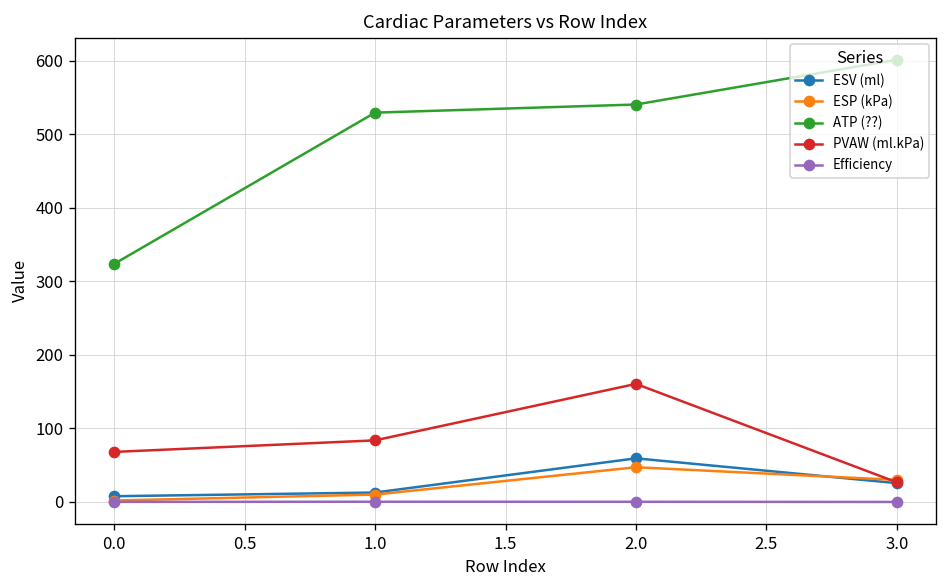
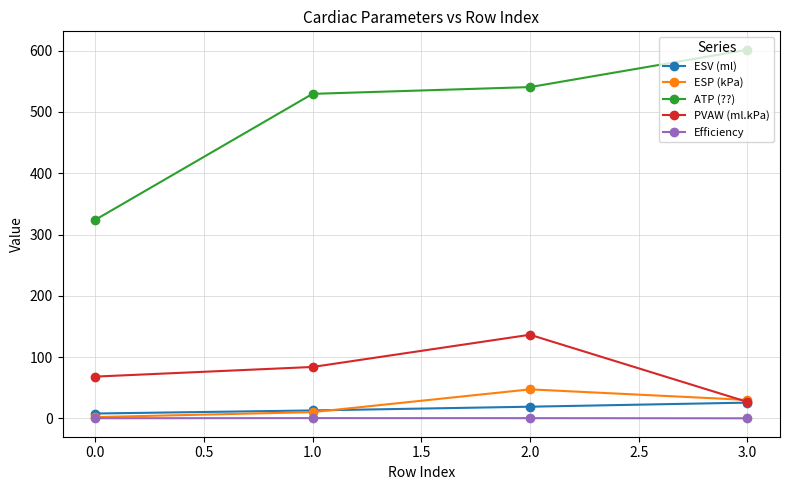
ESV (ml), 2.0: 60 -> 20
PVAW (ml.kPa), 2.0: 160 -> 140
